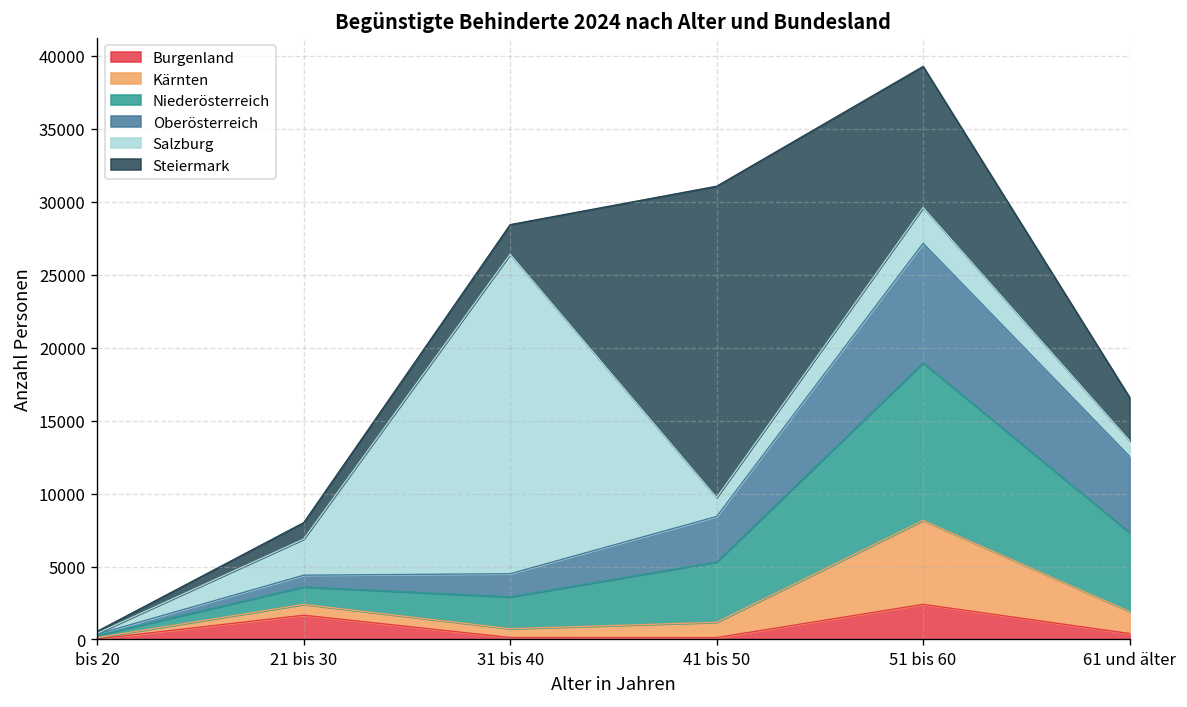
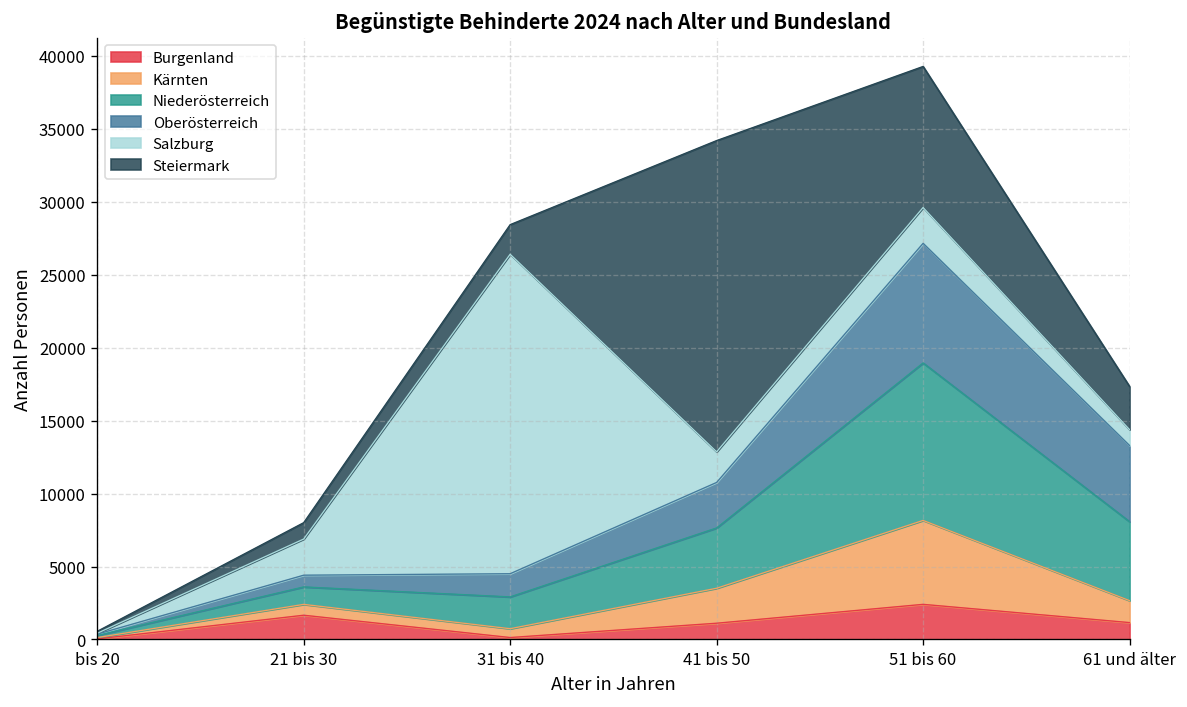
Burgenland, 41 bis 50: 100 -> 1100
Kärnten, 41 bis 50: 1000 -> 2400
Salzburg, 41 bis 50: 1300 -> 2100
Burgenland, 61 und älter: 400 -> 1200
